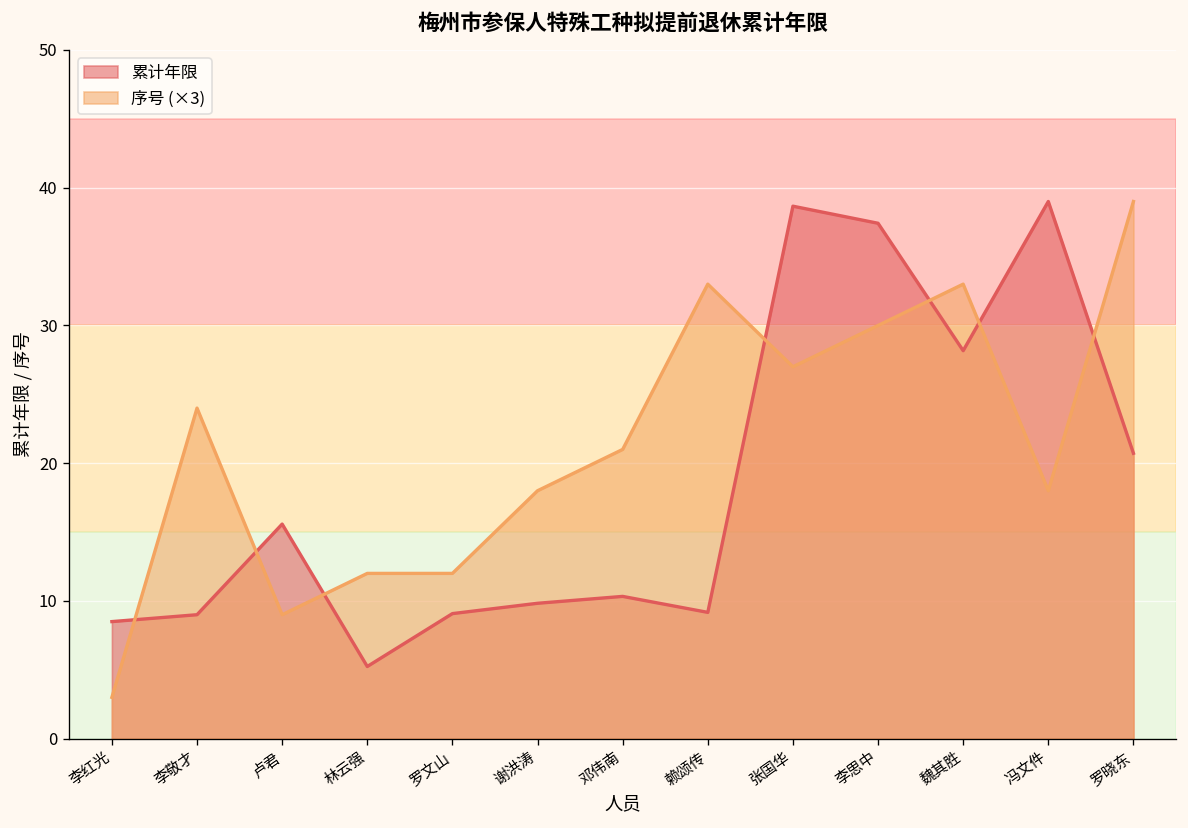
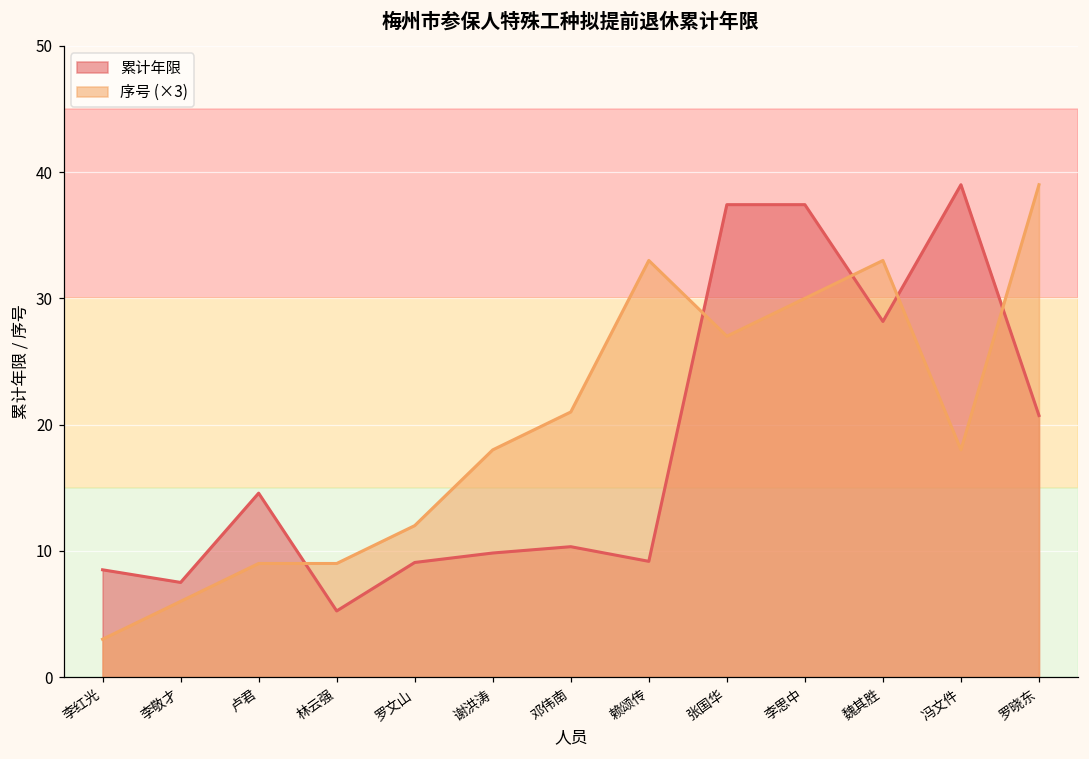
累计年限, 李敬才: 9.0 -> 7.5
序号 (×3), 李敬才: 24.0 -> 6.0
累计年限, 卢君: 15.6 -> 14.6
序号 (×3), 林云强: 12.0 -> 9.0
累计年限, 张国华: 38.7 -> 37.4
